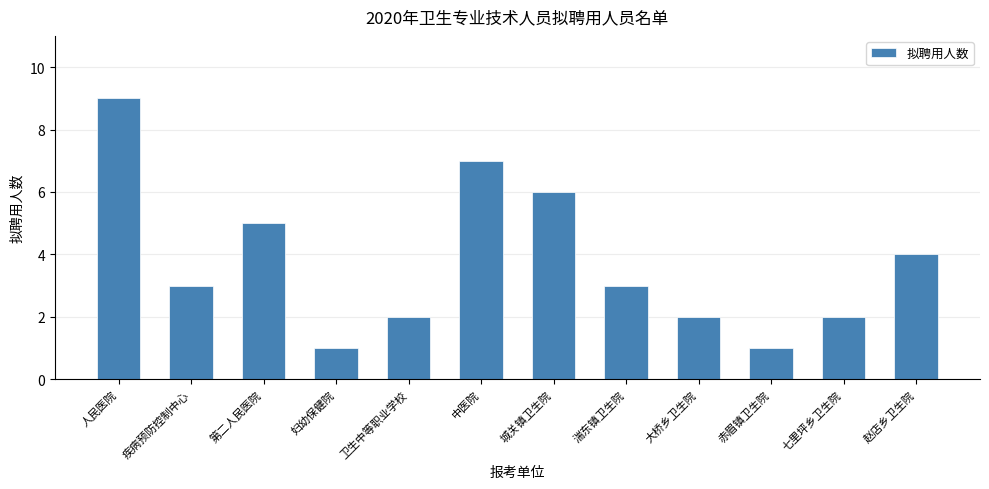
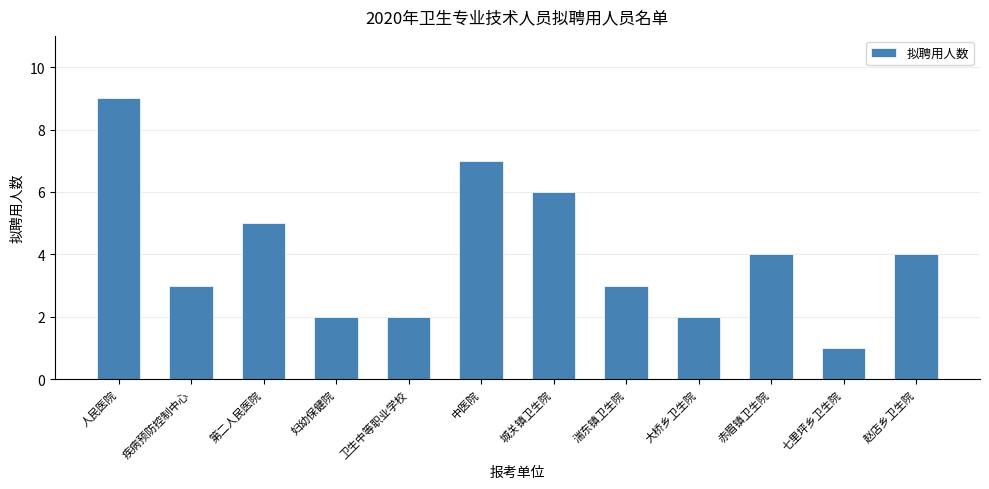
妇幼保健院: 1 -> 2
赤眉镇卫生院: 1 -> 4
七里坪乡卫生院: 2 -> 1
